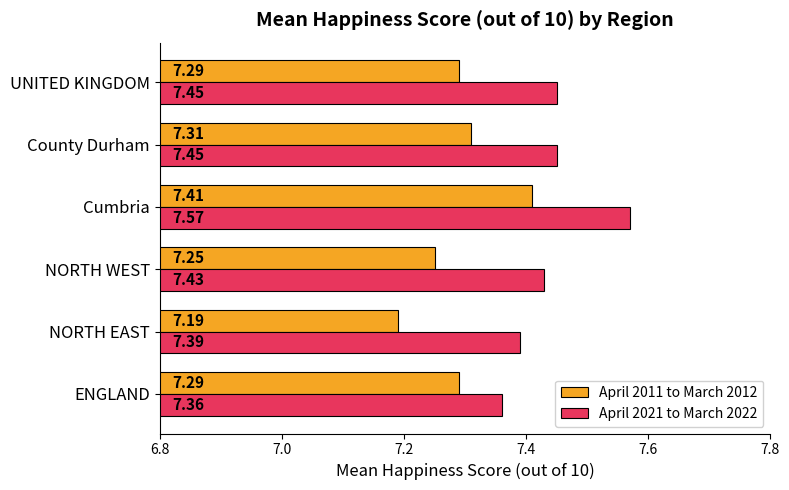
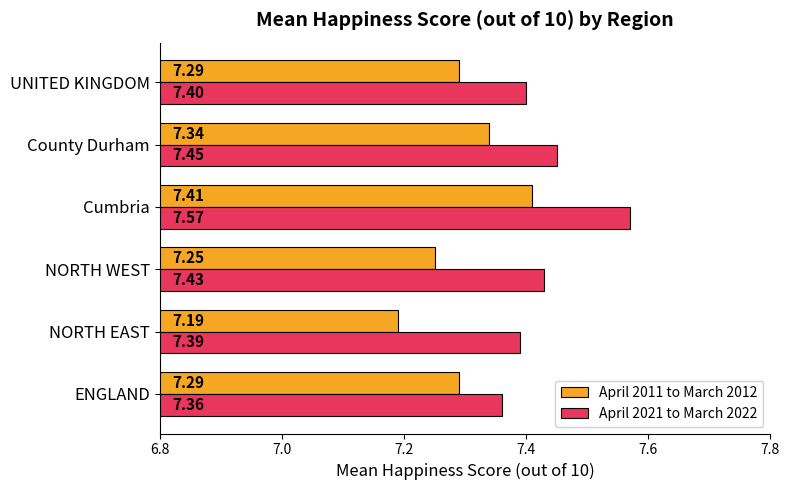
April 2021 to March 2022, UNITED KINGDOM: 7.45 -> 7.40
April 2011 to March 2012, County Durham: 7.31 -> 7.34
